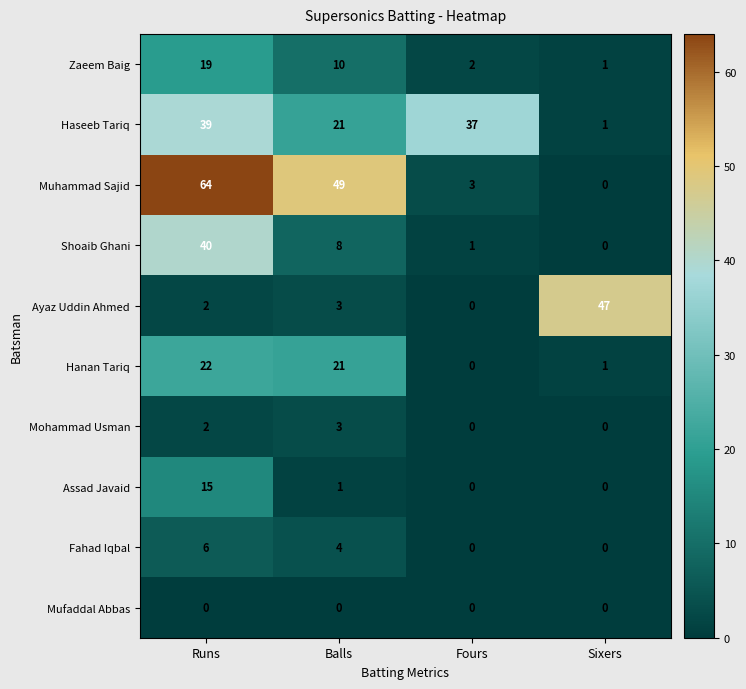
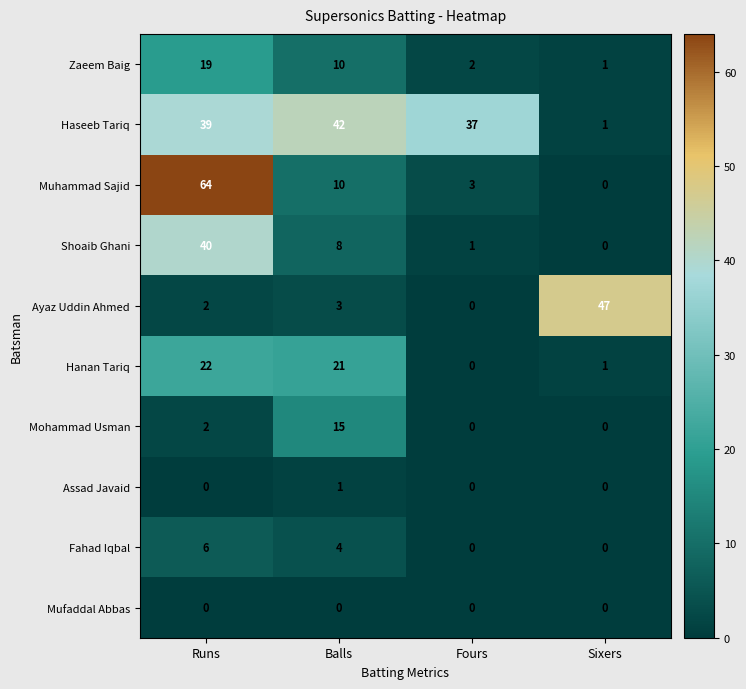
Haseeb Tariq, Balls: 21 -> 42
Muhammad Sajid, Balls: 49 -> 10
Mohammad Usman, Balls: 3 -> 15
Assad Javaid, Runs: 15 -> 0
